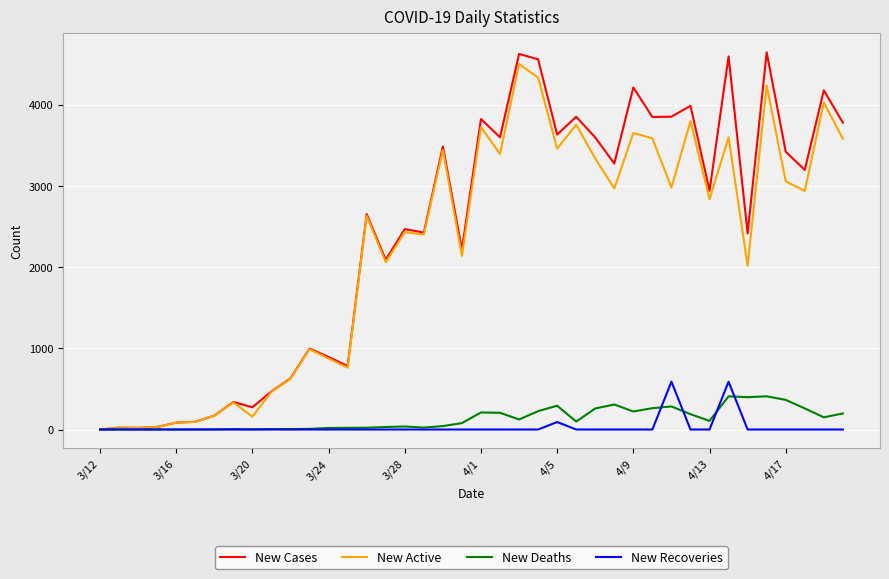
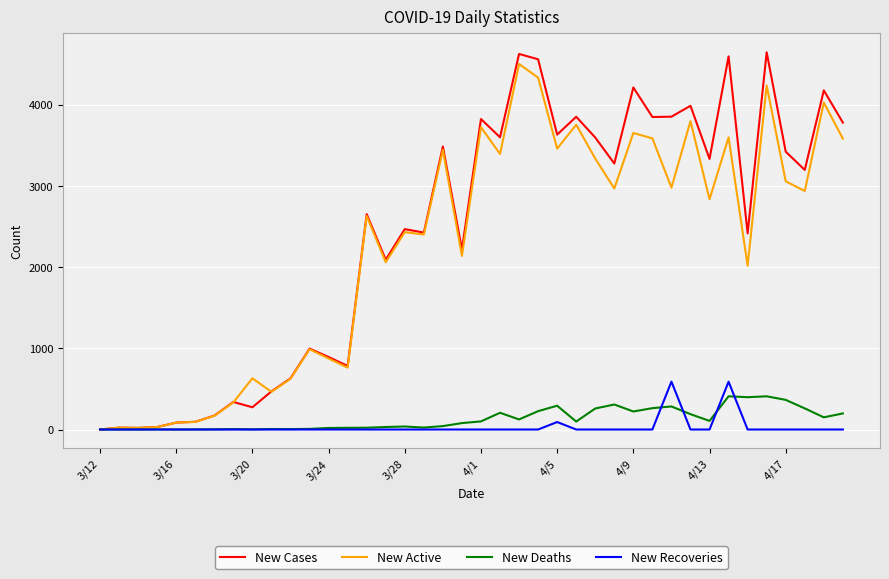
New Active, 3/20: 200 -> 600
New Deaths, 4/1: 200 -> 100
New Cases, 4/13: 2900 -> 3300
